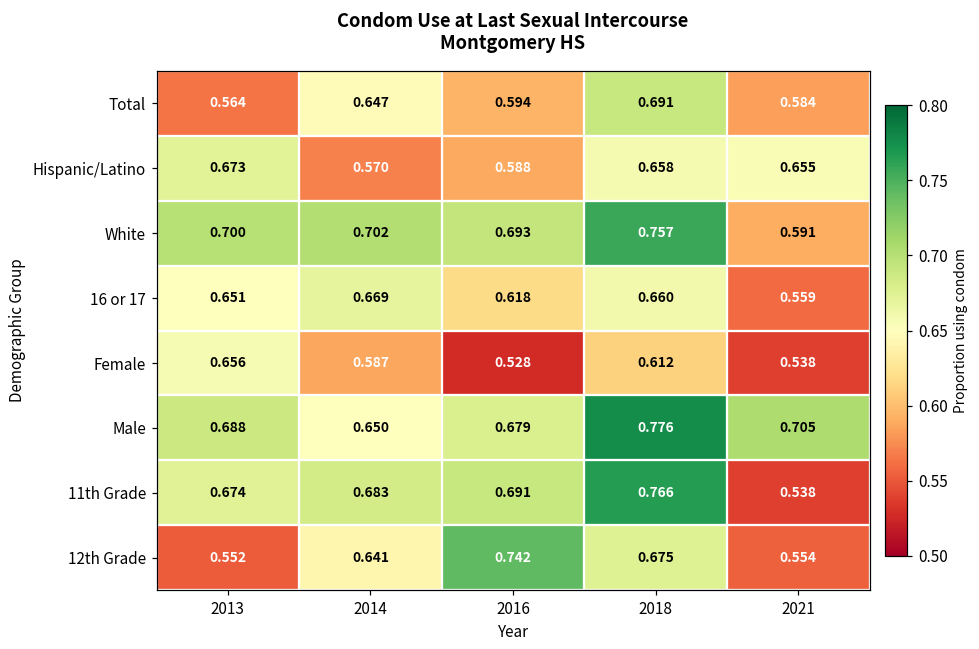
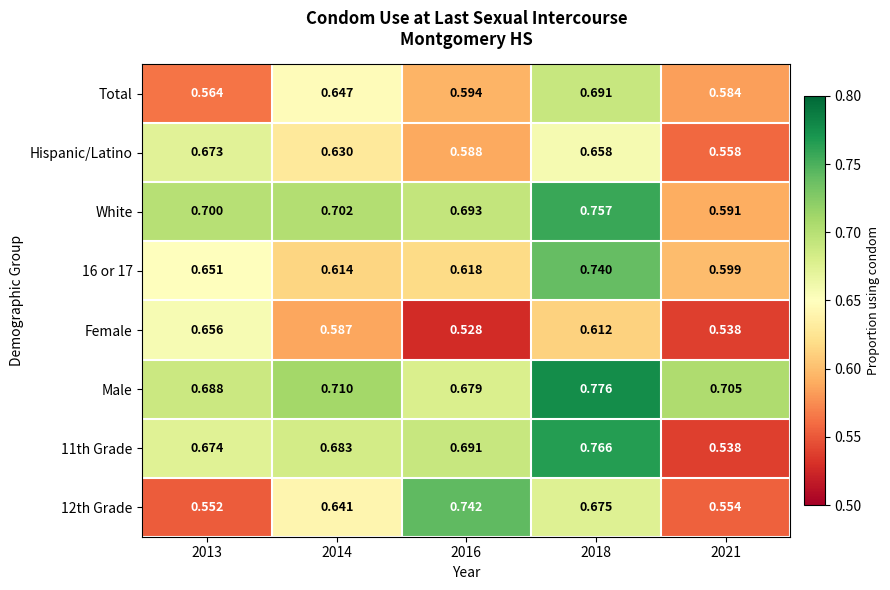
Hispanic/Latino, 2014: 0.570 -> 0.630
Hispanic/Latino, 2021: 0.655 -> 0.558
16 or 17, 2014: 0.669 -> 0.614
16 or 17, 2018: 0.660 -> 0.740
16 or 17, 2021: 0.559 -> 0.599
Male, 2014: 0.650 -> 0.710
